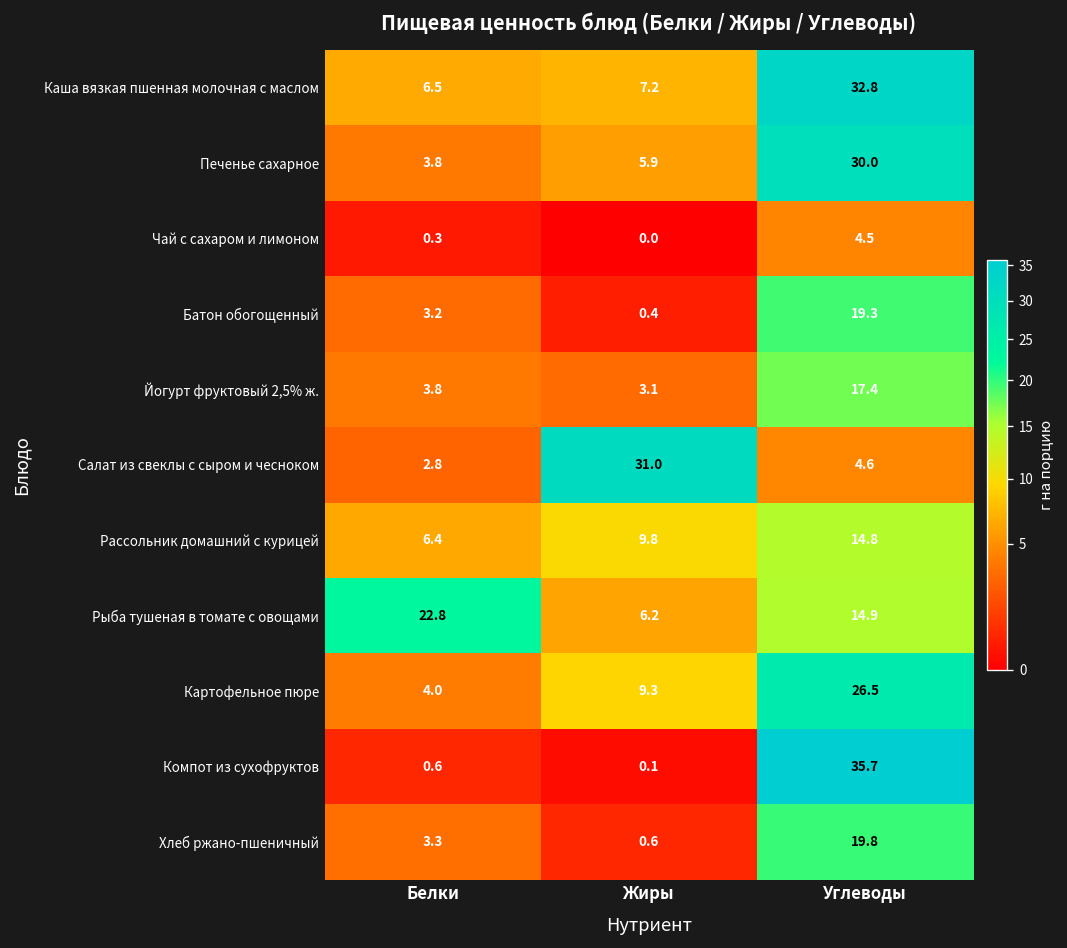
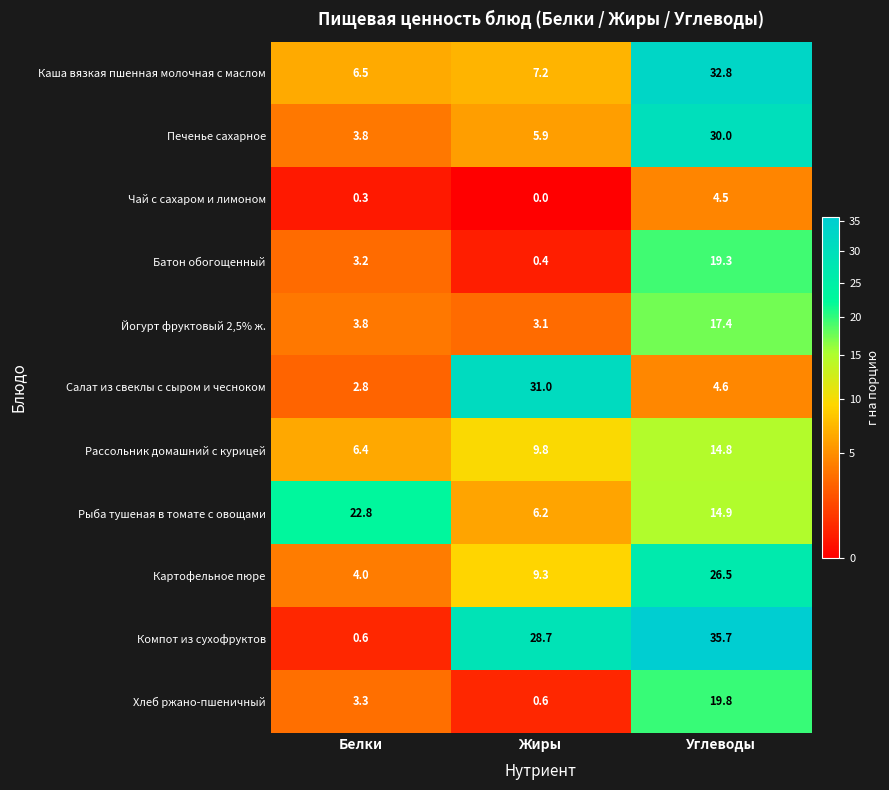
Компот из сухофруктов, Жиры: 0.1 -> 28.7
